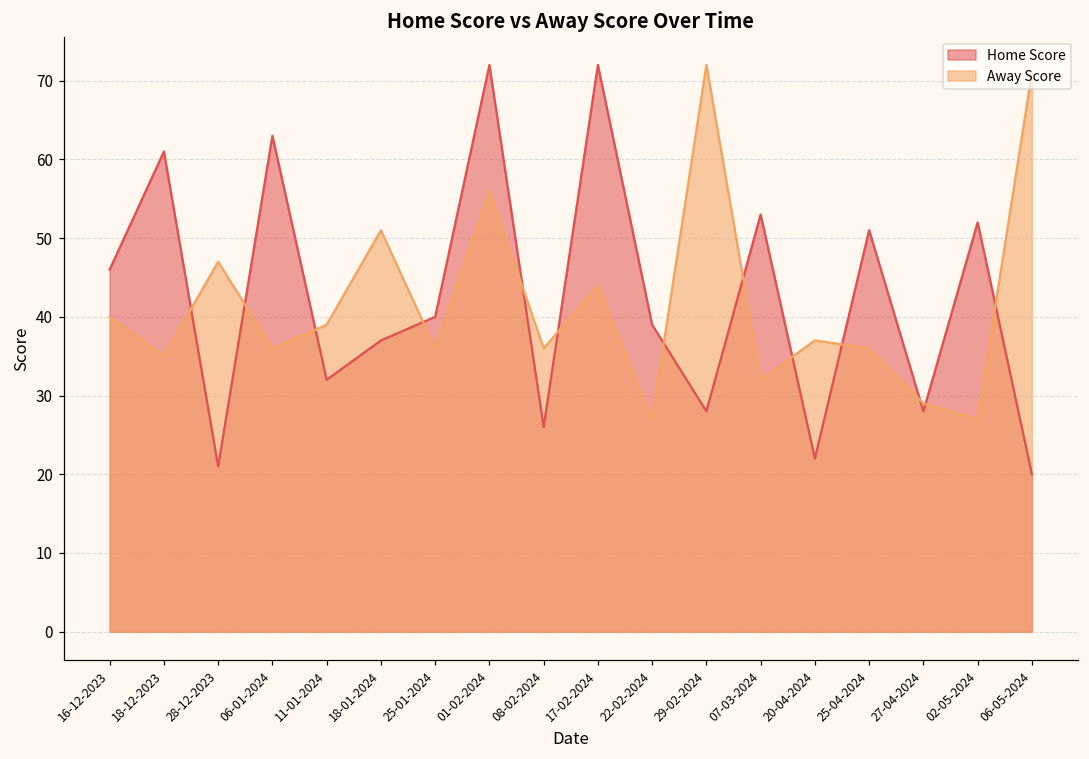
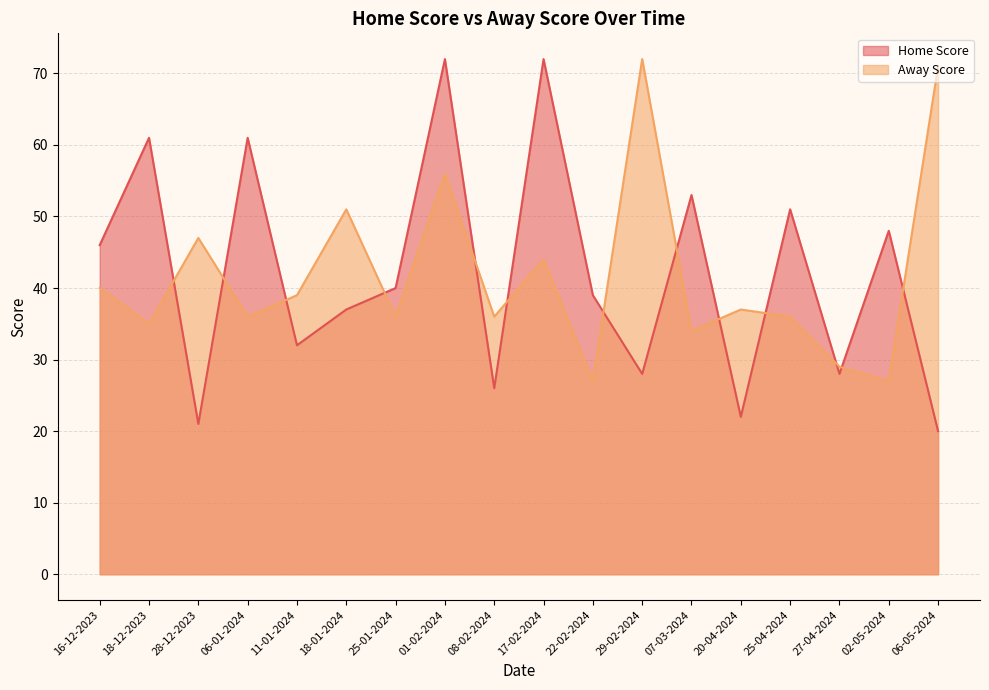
Home Score, 06-01-2024: 63 -> 61
Away Score, 07-03-2024: 32 -> 34
Home Score, 02-05-2024: 52 -> 48
